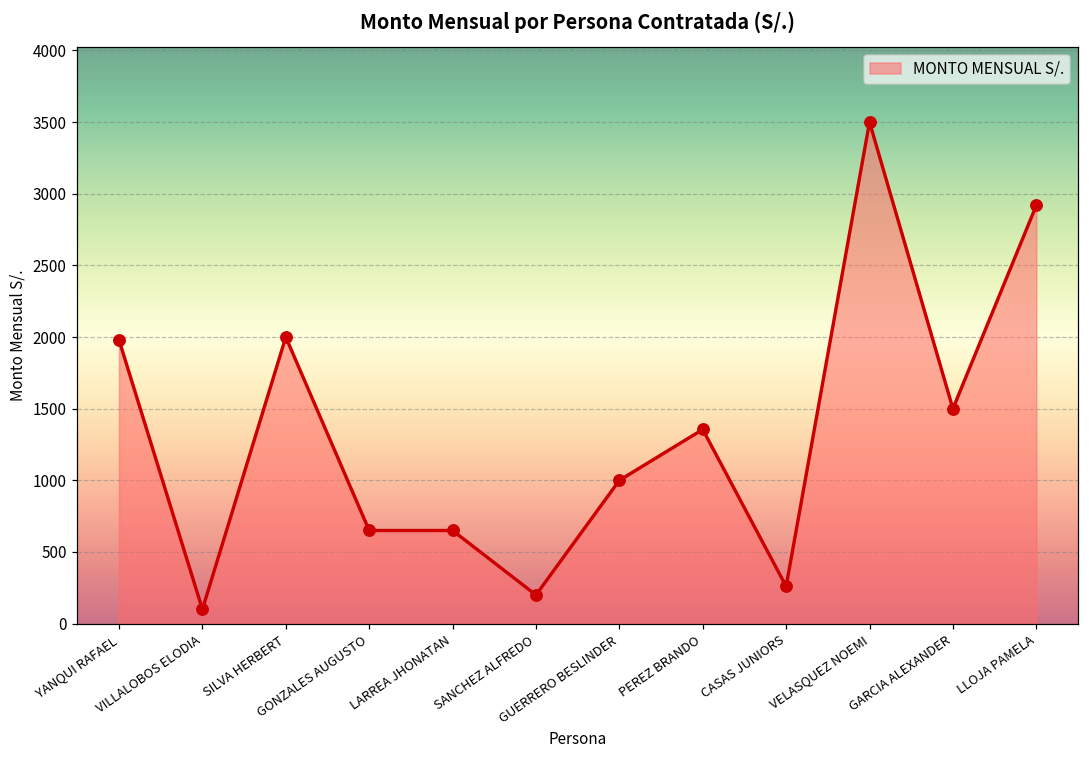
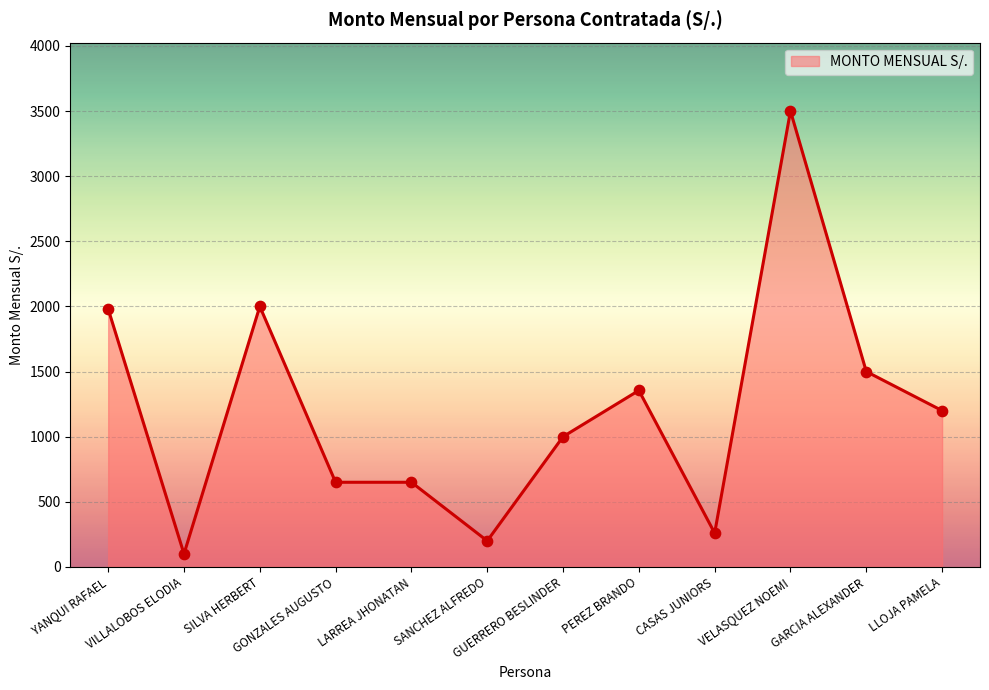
LLOJA PAMELA: 2920 -> 1200
